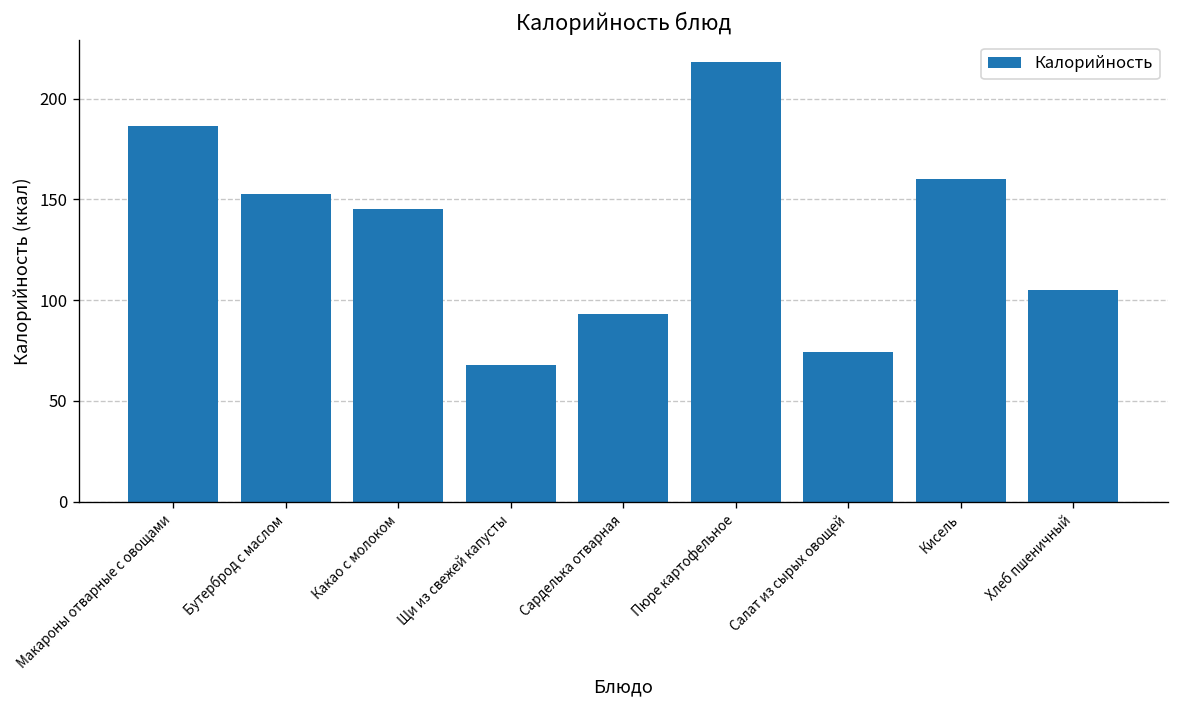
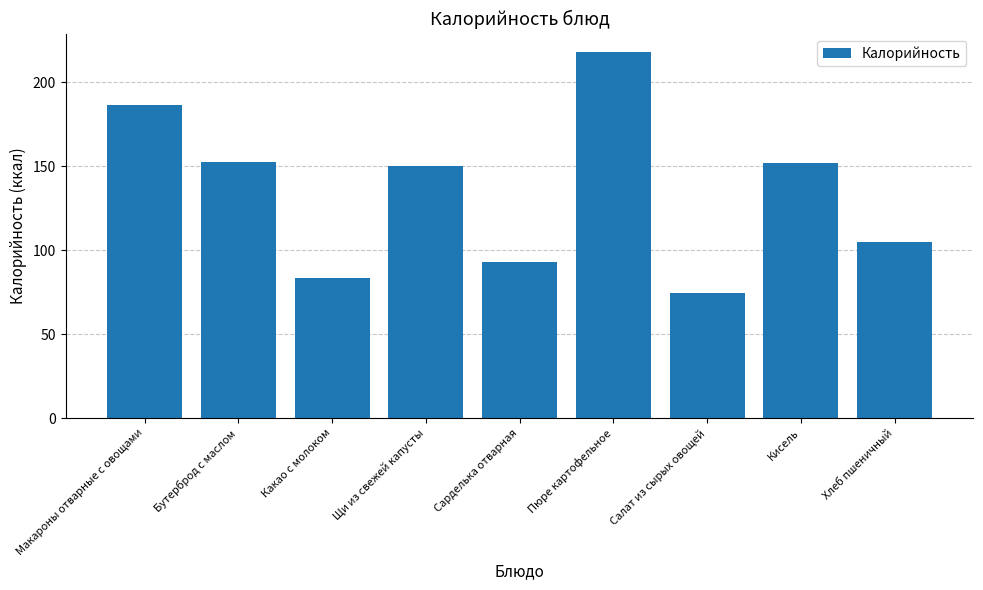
Какао с молоком: 145 -> 83
Щи из свежей капусты: 68 -> 150
Кисель: 160 -> 152
